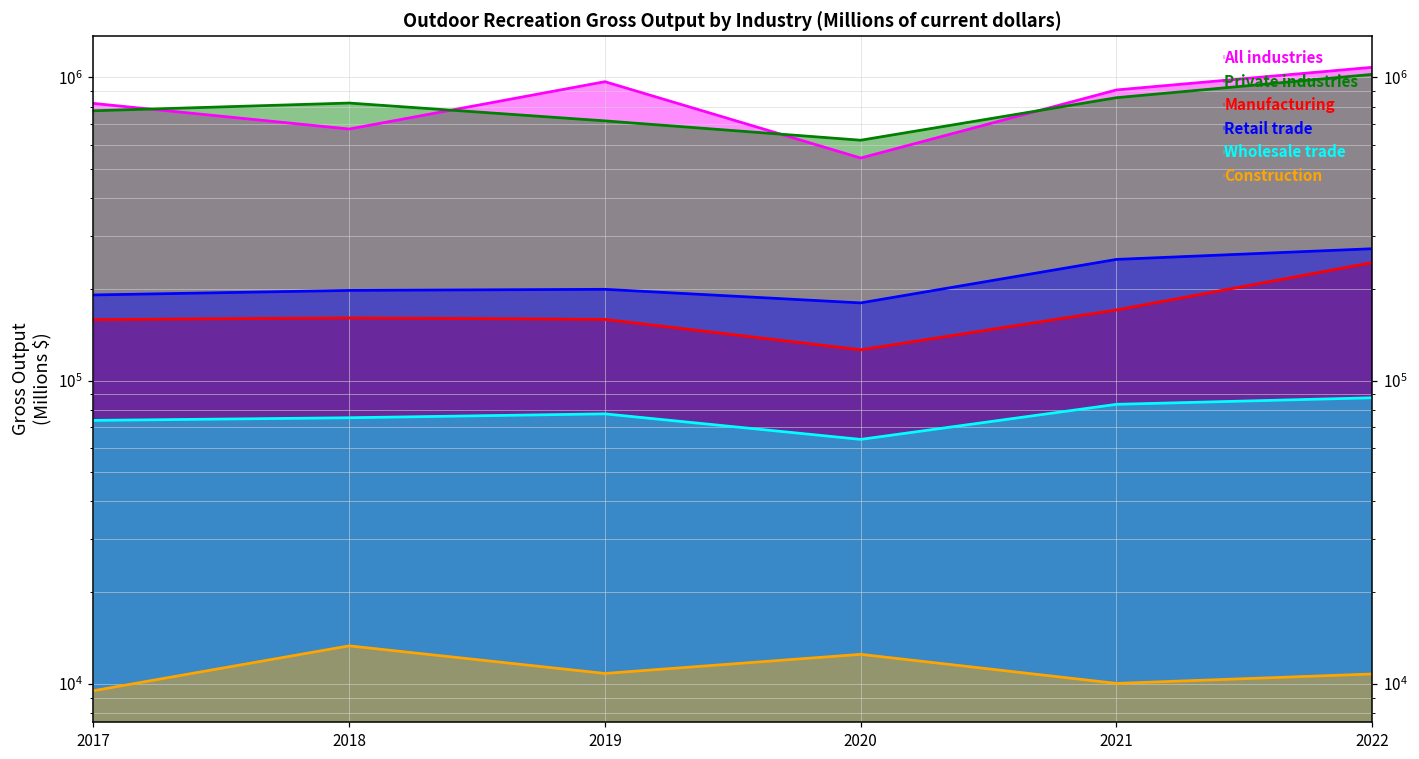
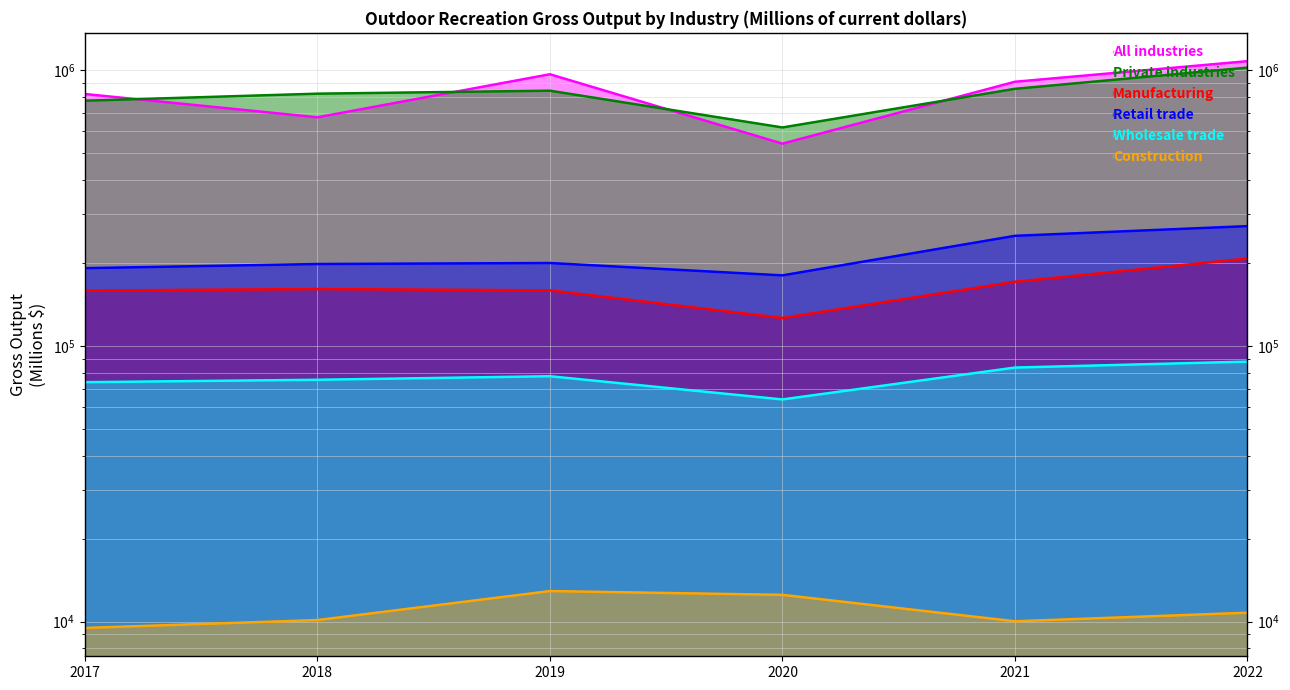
Construction, 2018: 13000 -> 10100
Private industries, 2019: 720000 -> 840000
Construction, 2019: 10800 -> 13000
Manufacturing, 2022: 240000 -> 210000
